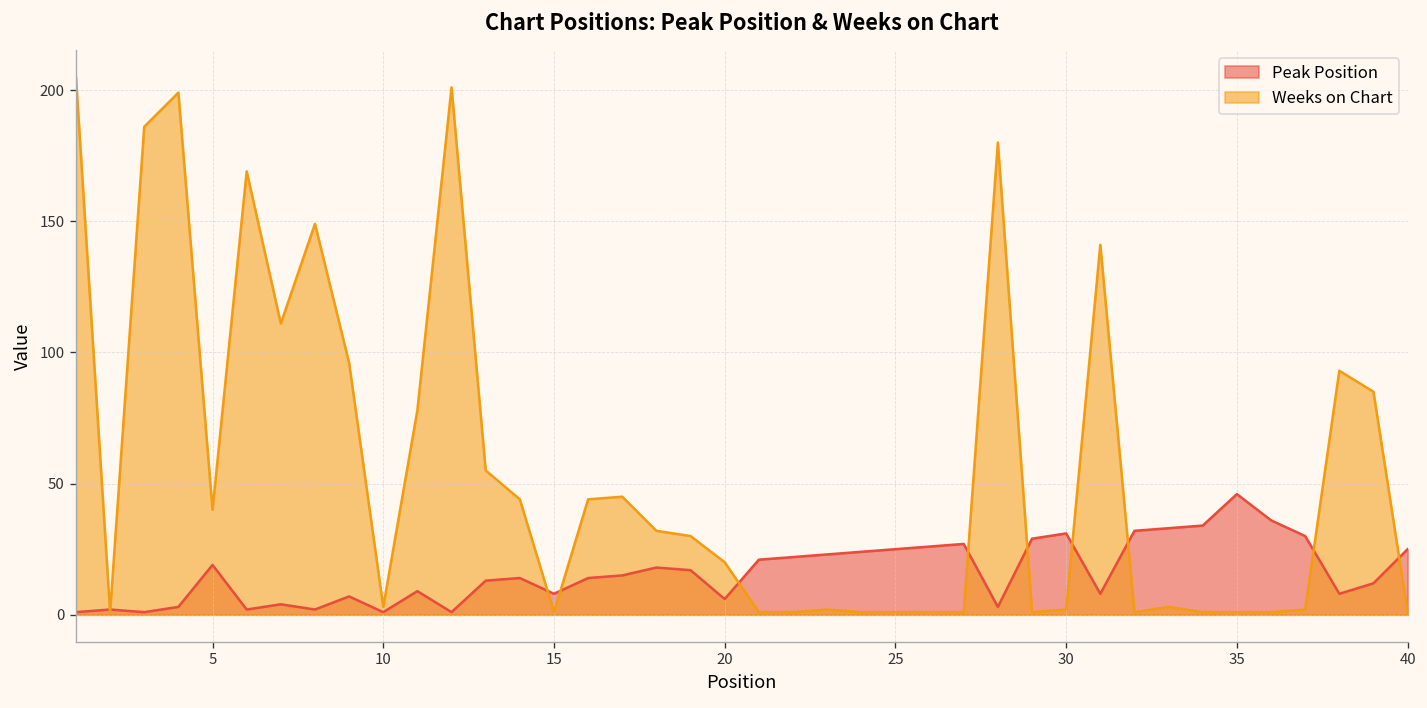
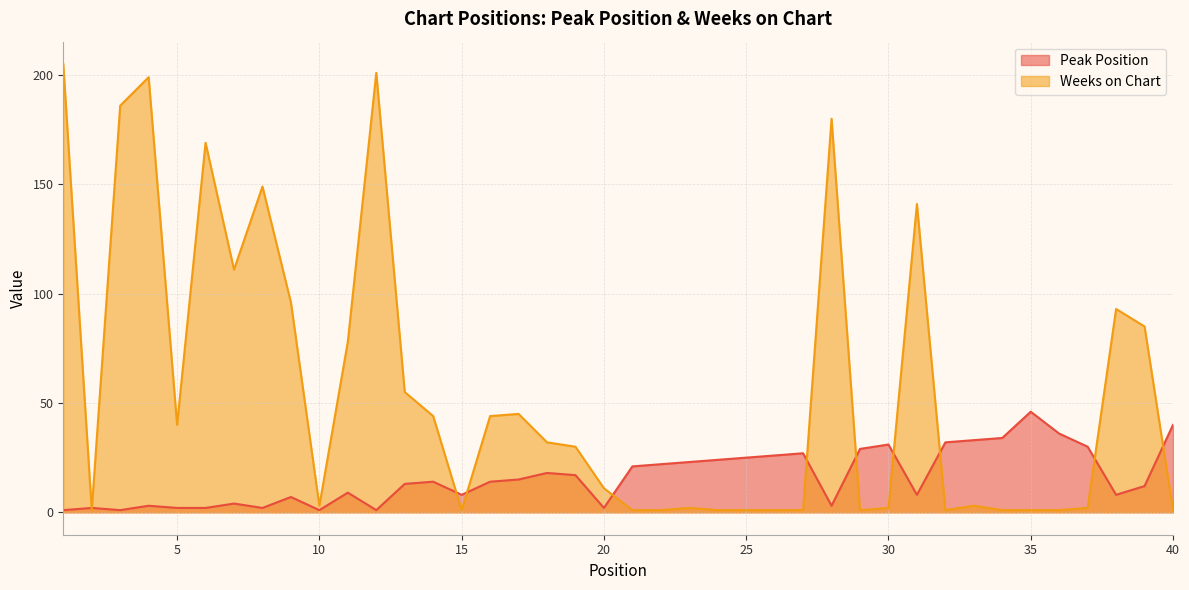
Peak Position, 5: 19 -> 2
Peak Position, 20: 6 -> 2
Weeks on Chart, 20: 20 -> 11
Peak Position, 40: 25 -> 40
